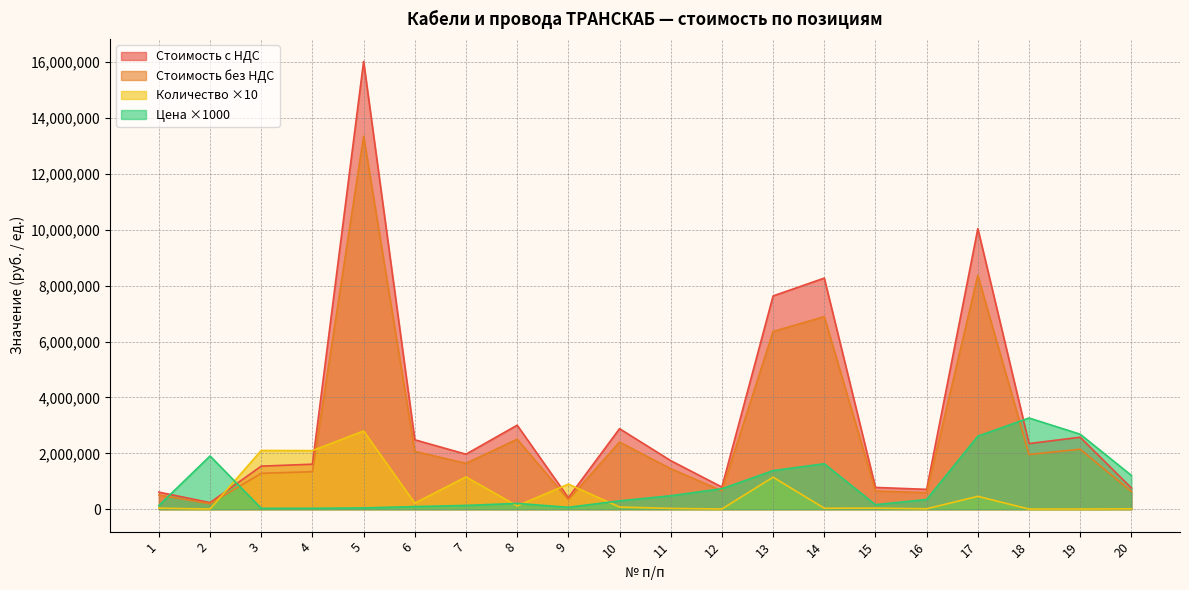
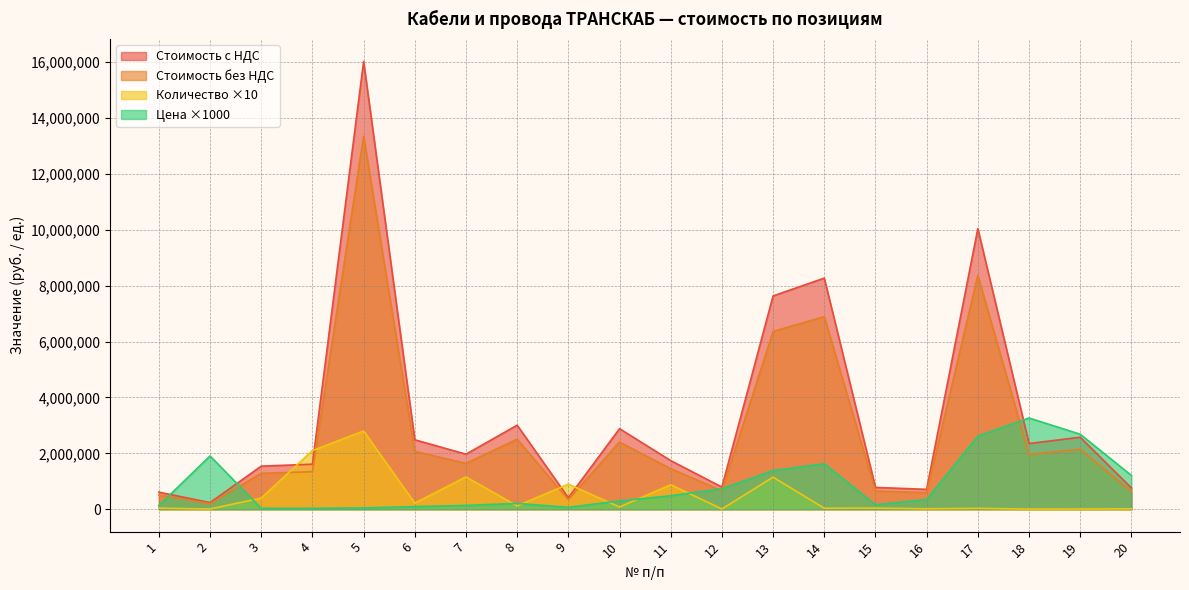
Количество ×10, 3: 2,100,000 -> 400,000
Количество ×10, 11: 0 -> 900,000
Количество ×10, 17: 500,000 -> 0
